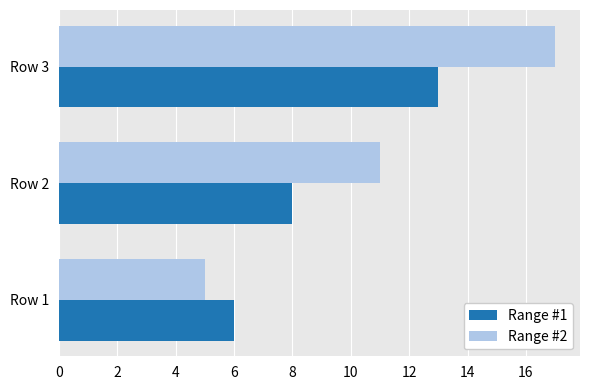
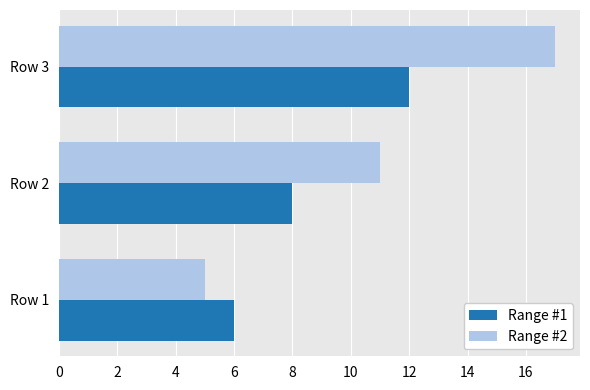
Range #1, Row 3: 13 -> 12
